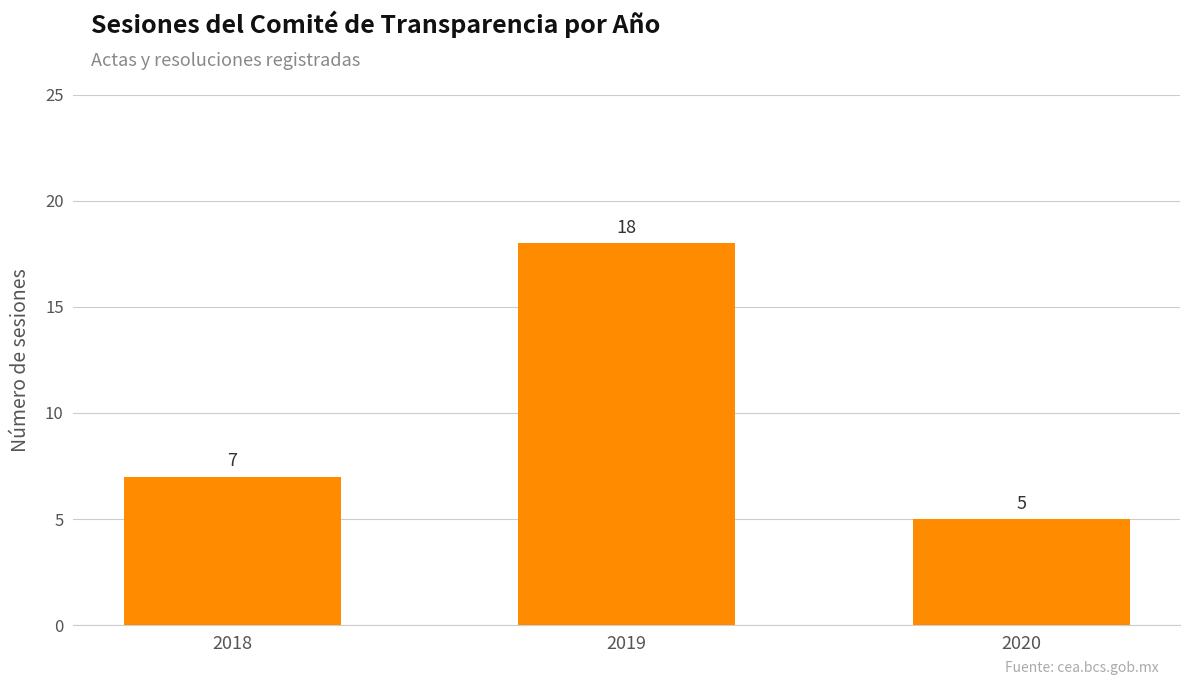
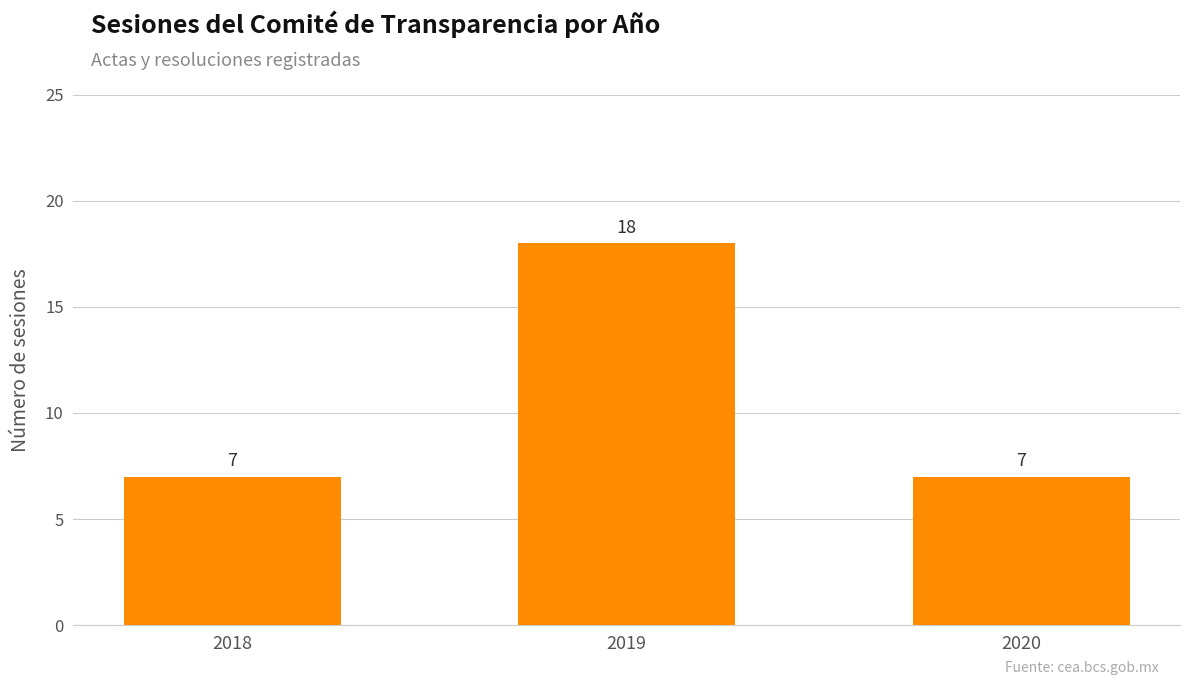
2020: 5 -> 7
